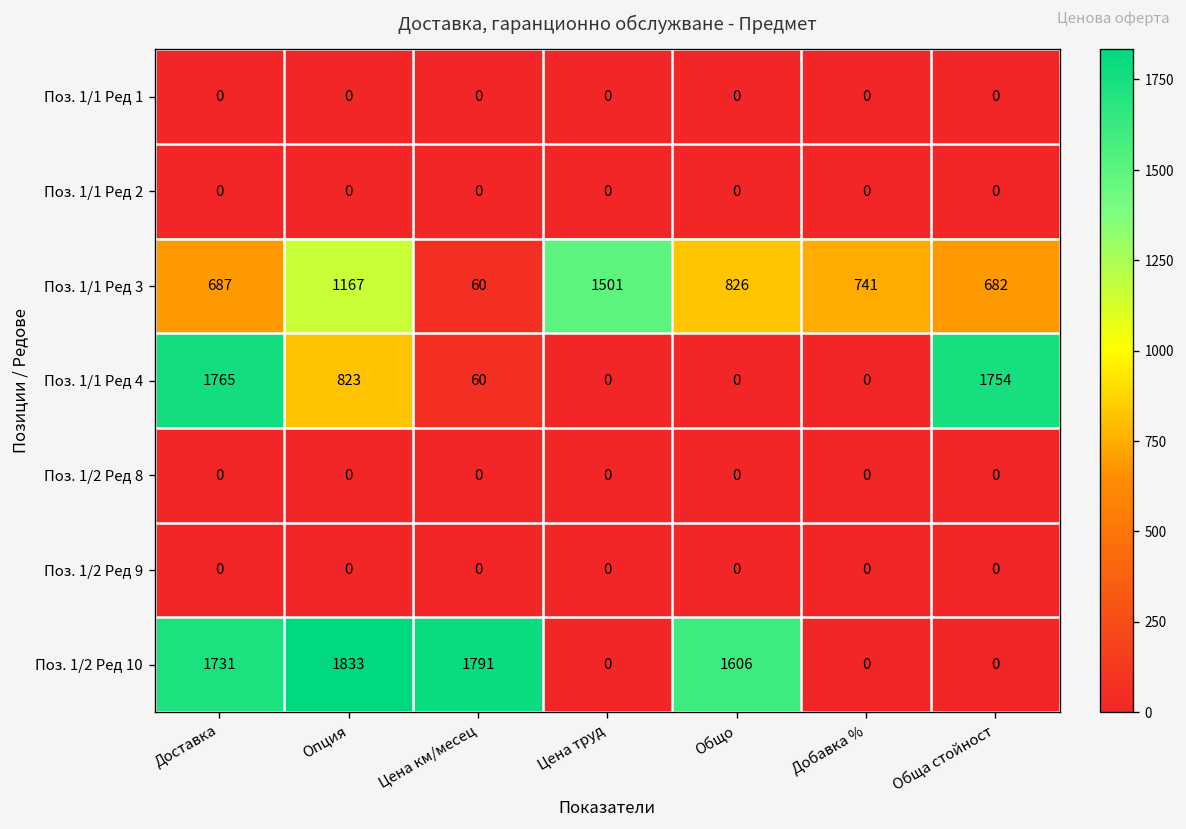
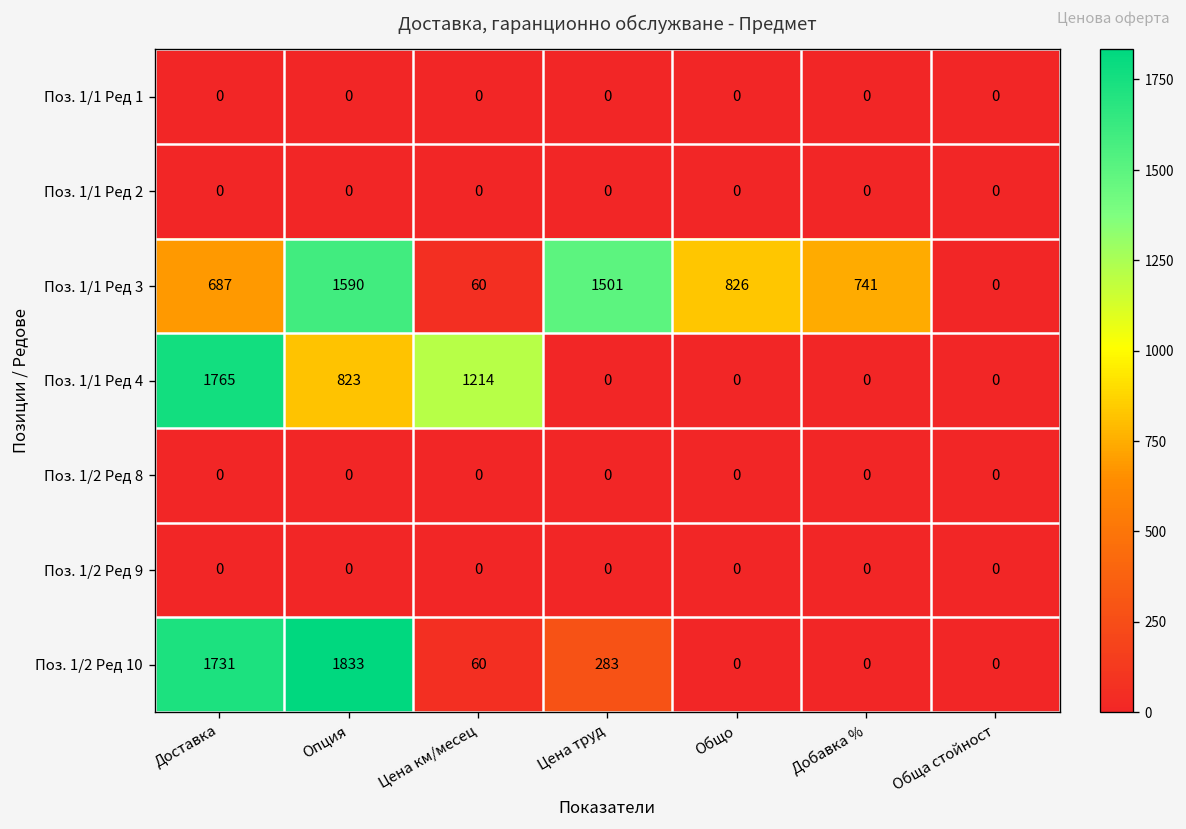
Поз. 1/1 Ред 3, Опция: 1167 -> 1590
Поз. 1/1 Ред 3, Обща стойност: 682 -> 0
Поз. 1/1 Ред 4, Цена км/месец: 60 -> 1214
Поз. 1/1 Ред 4, Обща стойност: 1754 -> 0
Поз. 1/2 Ред 10, Цена км/месец: 1791 -> 60
Поз. 1/2 Ред 10, Цена труд: 0 -> 283
Поз. 1/2 Ред 10, Общо: 1606 -> 0
